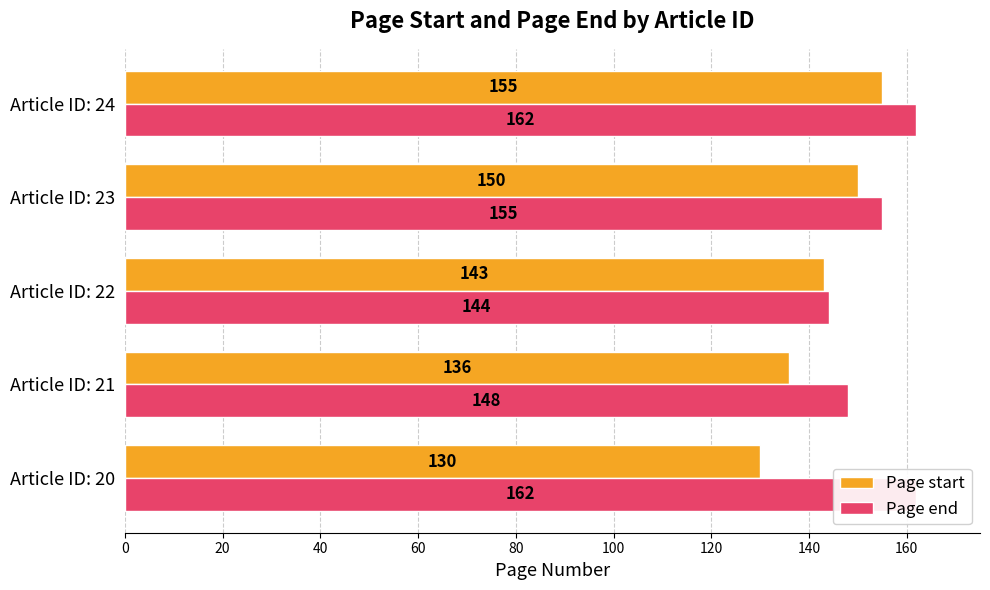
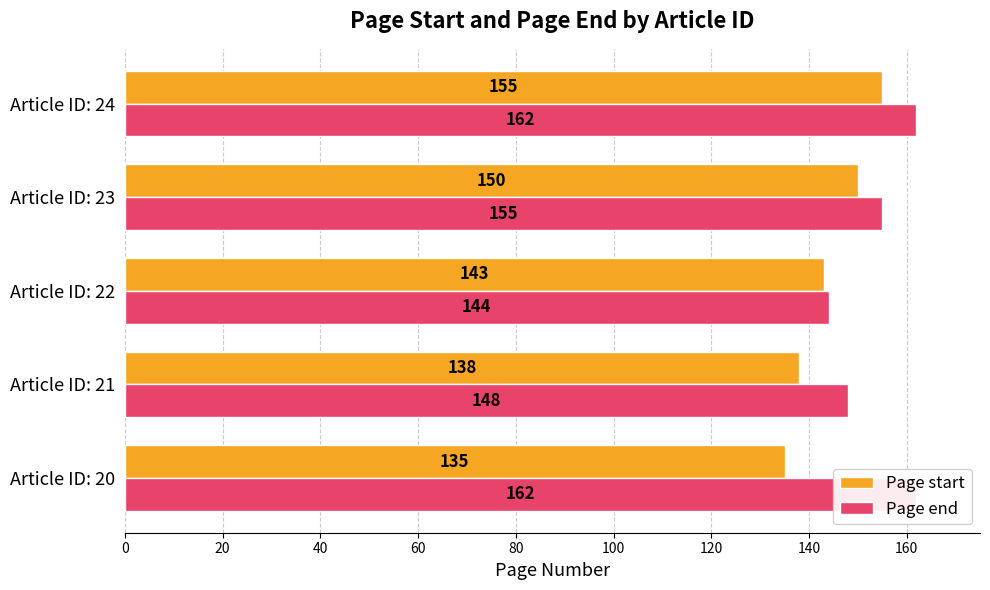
Page start, Article ID: 21: 136 -> 138
Page start, Article ID: 20: 130 -> 135
